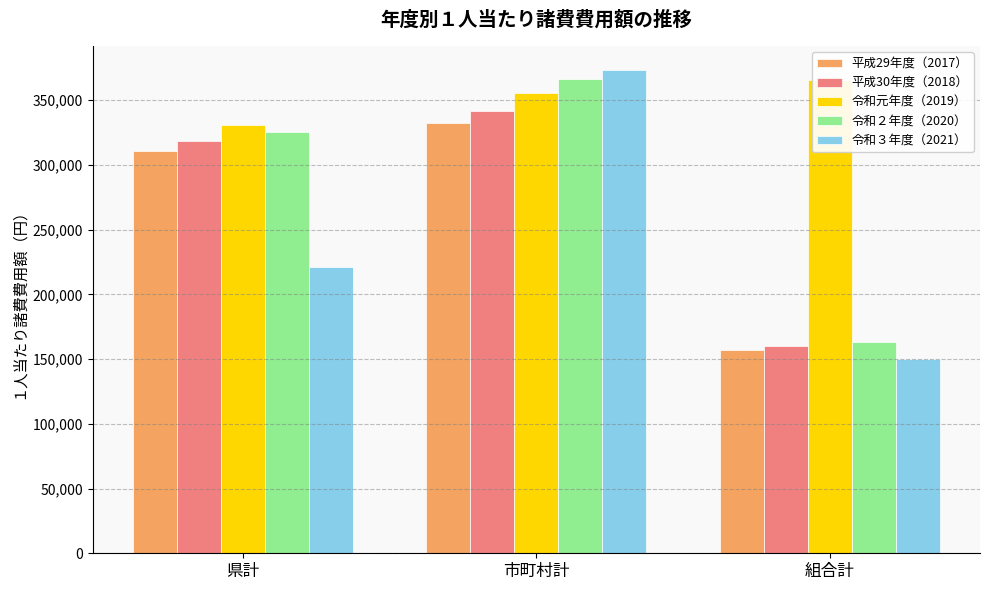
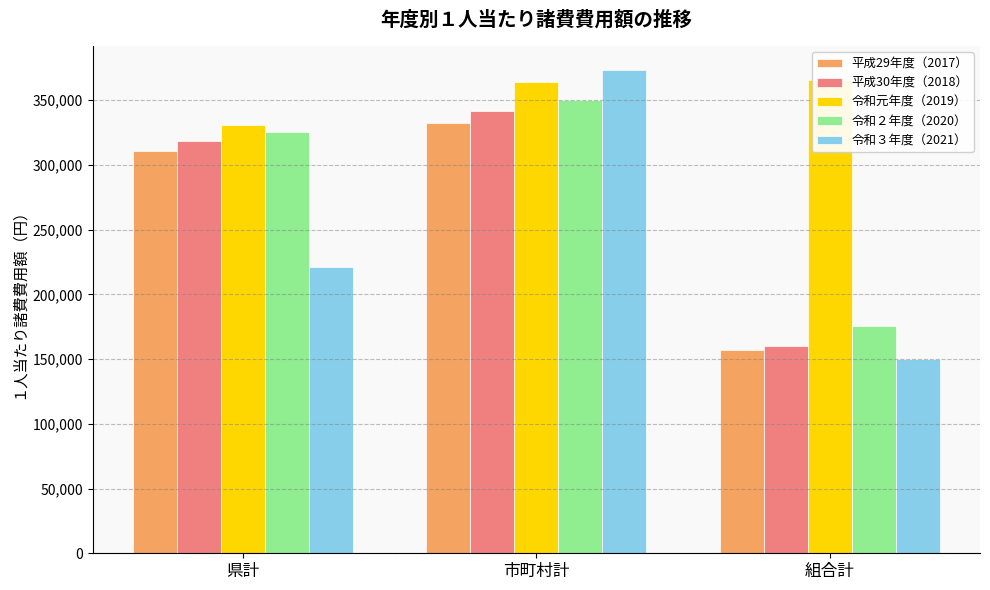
令和元年度（2019）, 市町村計: 356,000 -> 364,000
令和２年度（2020）, 市町村計: 366,000 -> 351,000
令和２年度（2020）, 組合計: 163,000 -> 176,000
